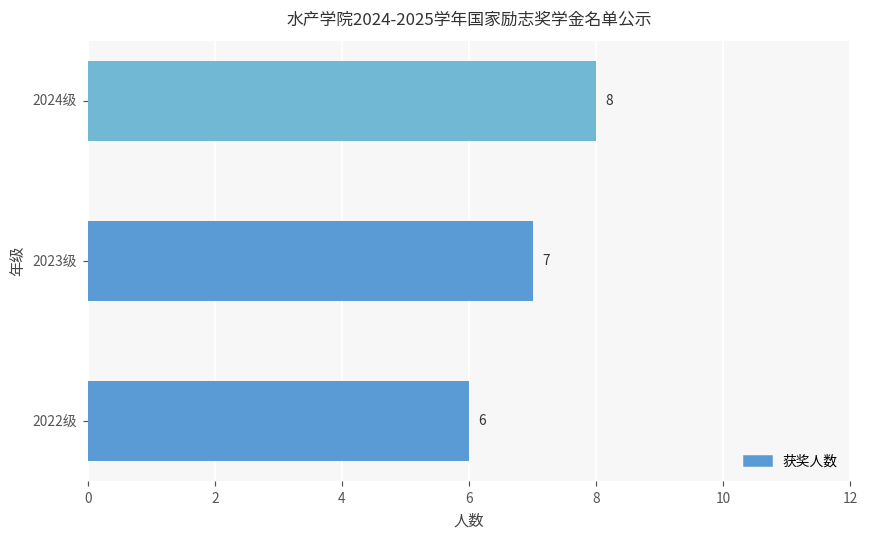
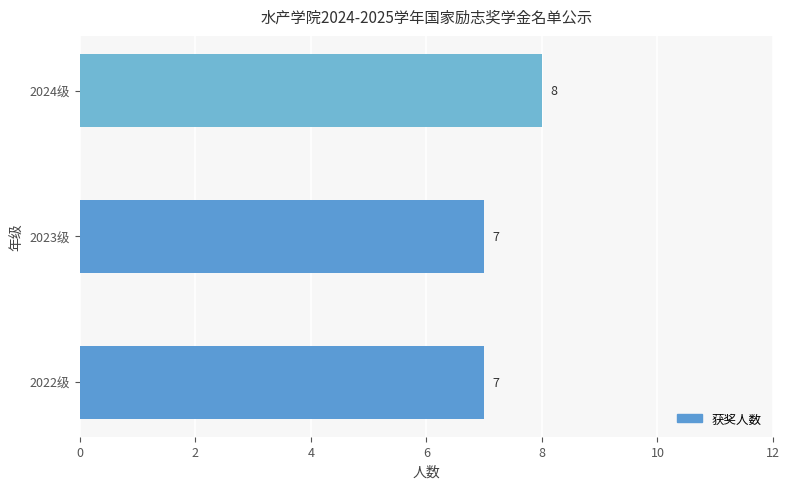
2022级: 6 -> 7
